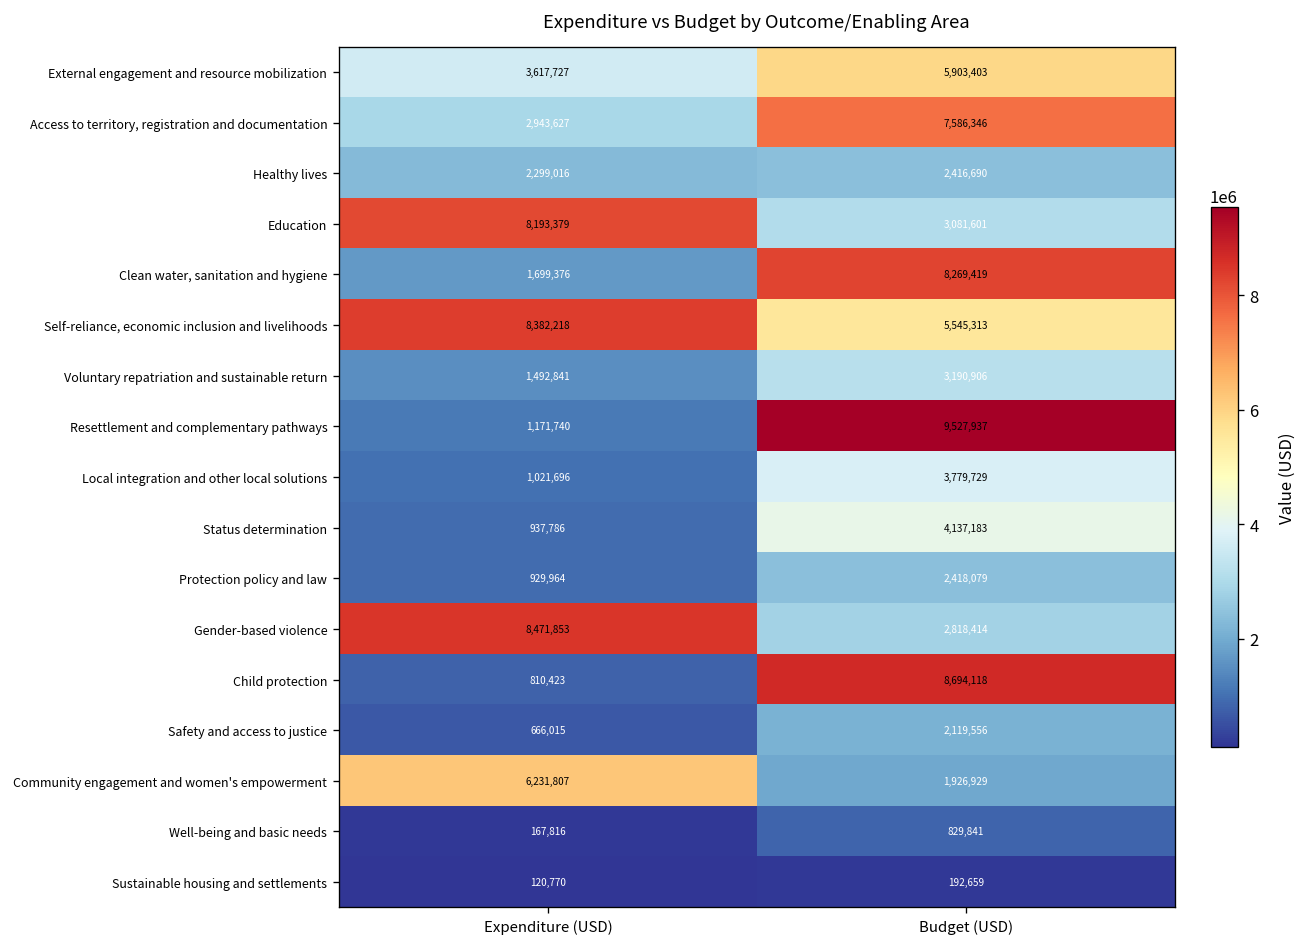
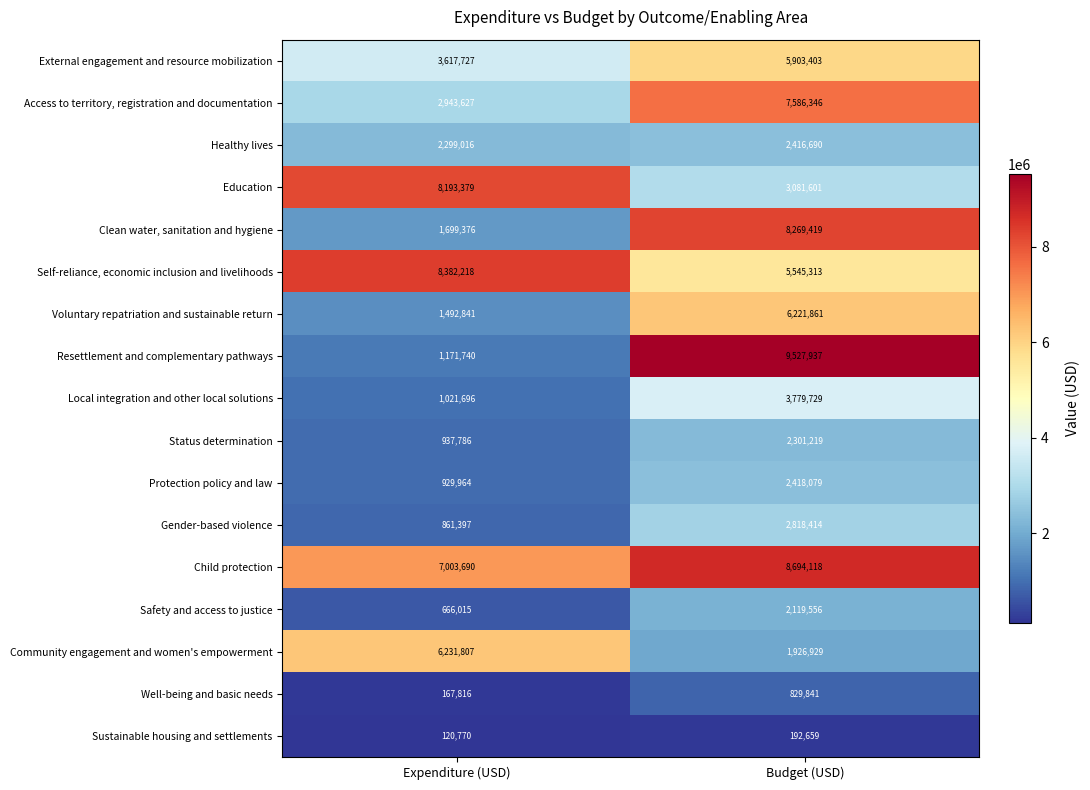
Voluntary repatriation and sustainable return, Budget (USD): 3,190,906 -> 6,221,861
Status determination, Budget (USD): 4,137,183 -> 2,301,219
Gender-based violence, Expenditure (USD): 8,471,853 -> 861,397
Child protection, Expenditure (USD): 810,423 -> 7,003,690
